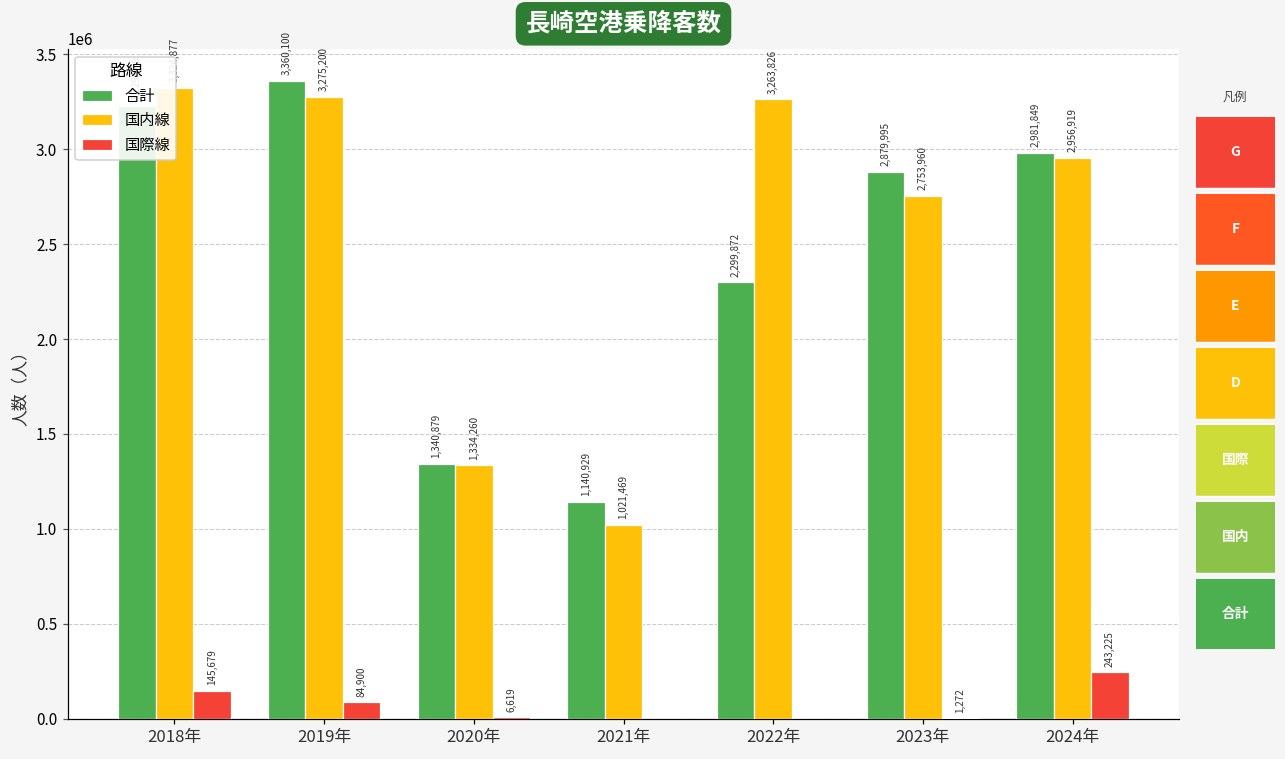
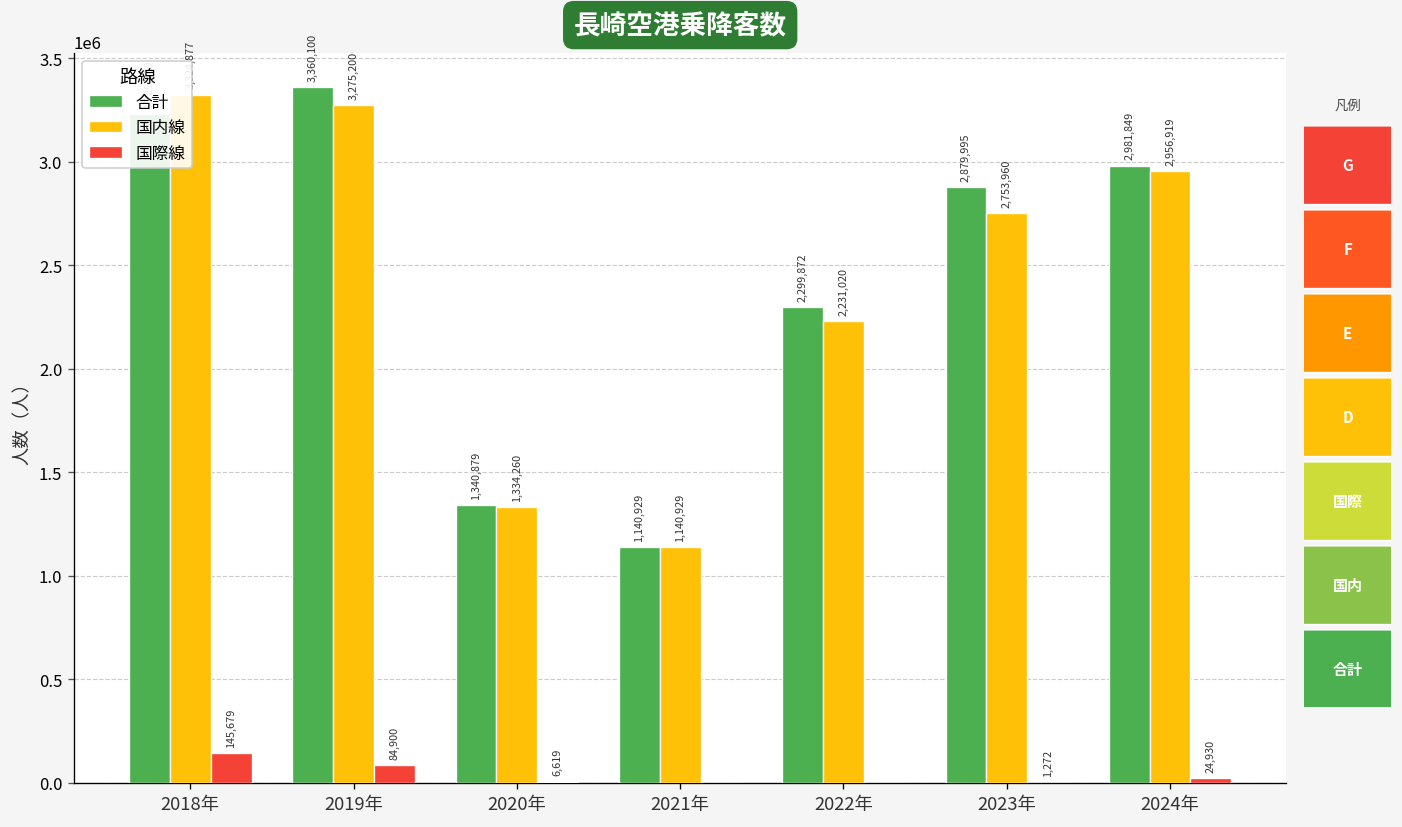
国内線, 2021年: 1,021,469 -> 1,140,929
国内線, 2022年: 3,263,826 -> 2,231,020
国際線, 2024年: 243,225 -> 24,930
